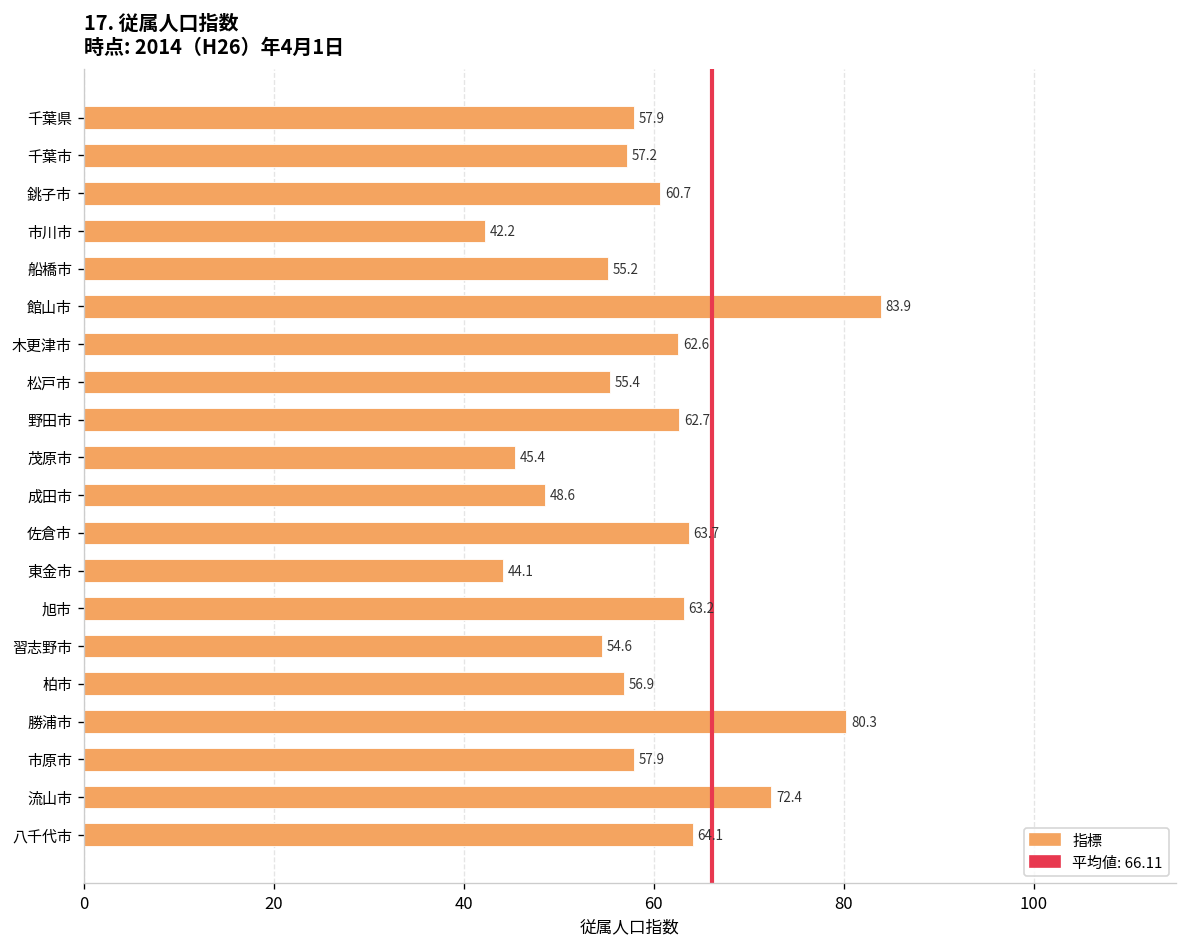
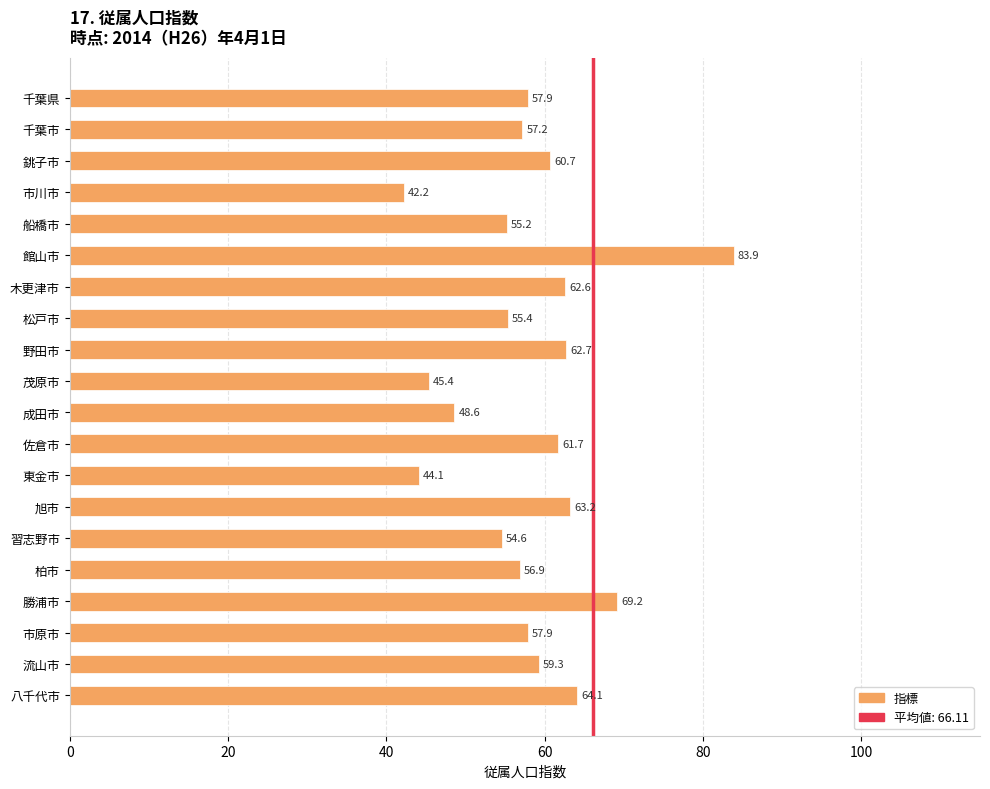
佐倉市: 63.7 -> 61.7
勝浦市: 80.3 -> 69.2
流山市: 72.4 -> 59.3
